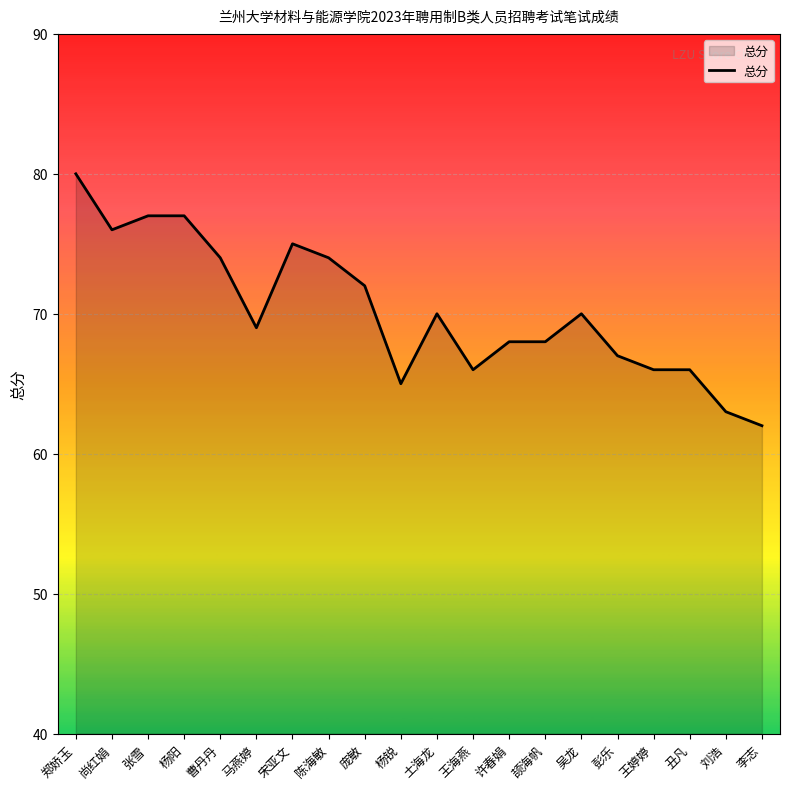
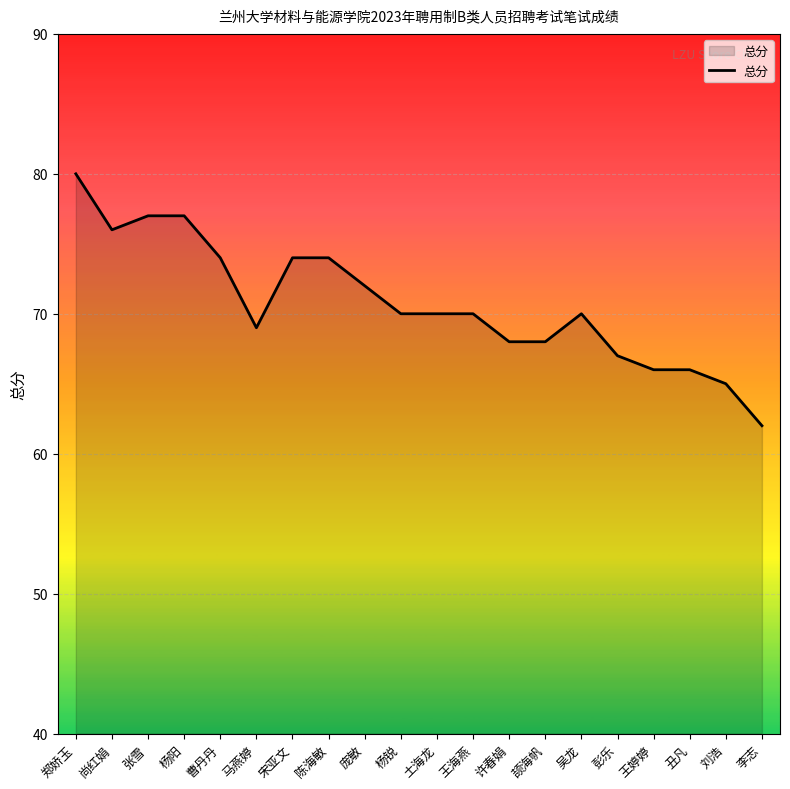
宋亚文: 75 -> 74
杨锐: 65 -> 70
王海燕: 66 -> 70
刘浩: 63 -> 65
